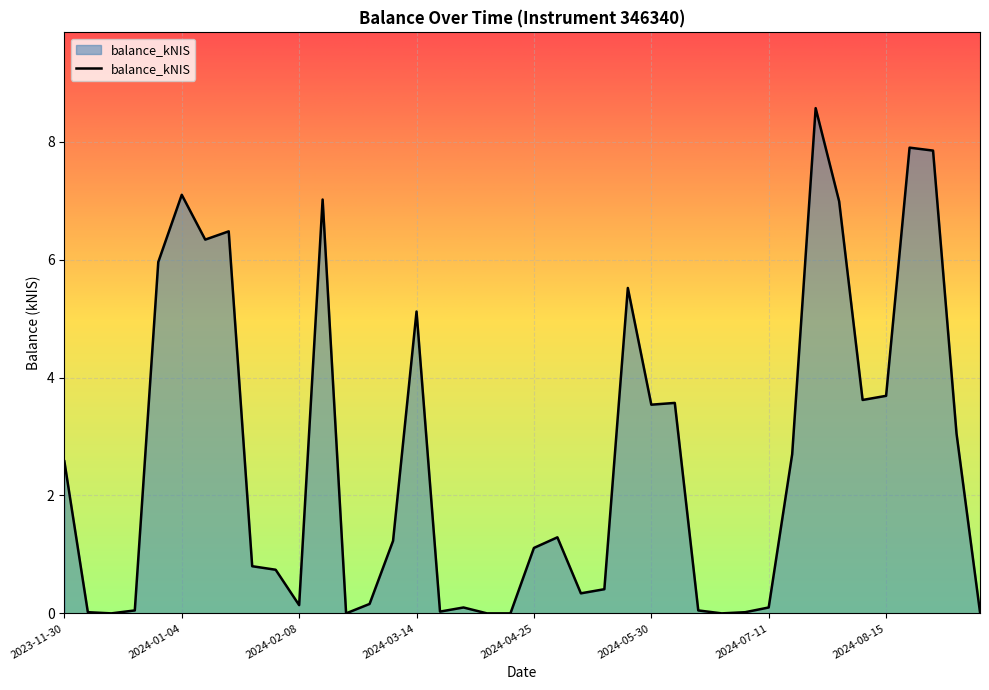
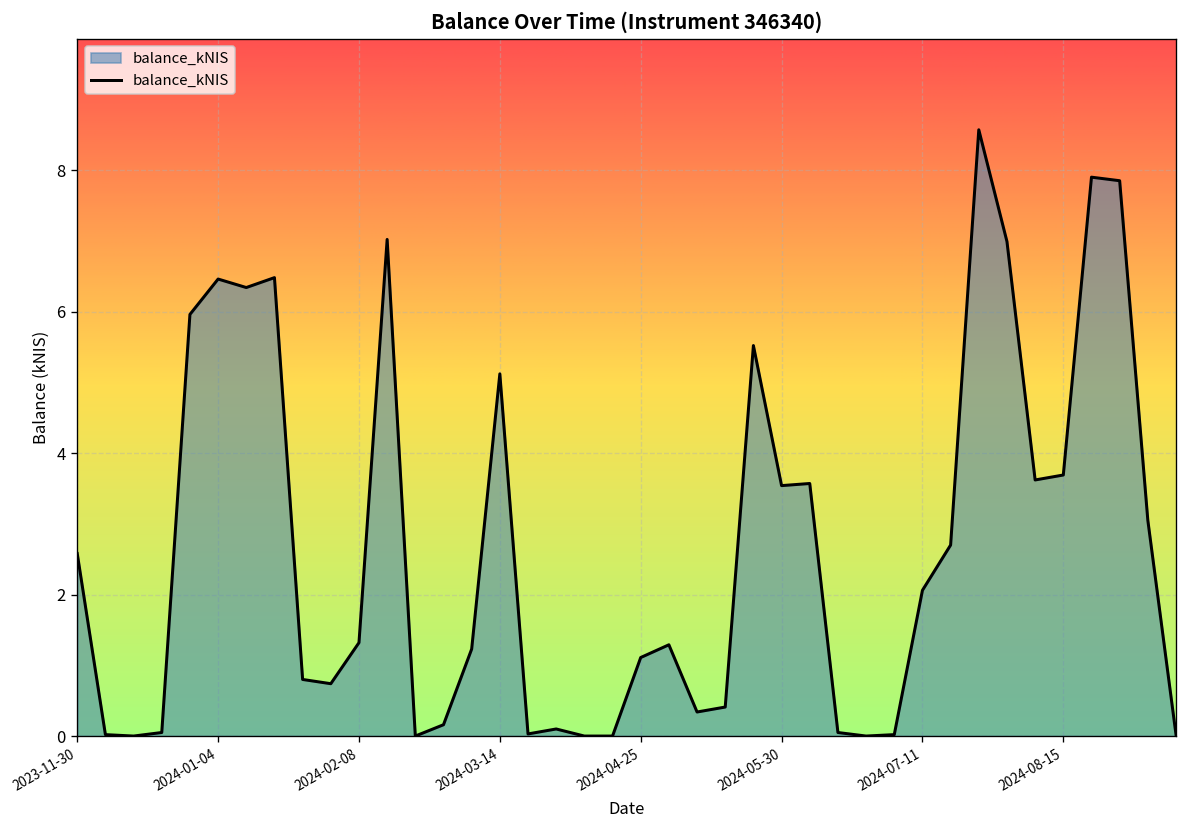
2024-01-04: 7.1 -> 6.5
2024-02-08: 0.1 -> 1.3
2024-07-11: 0.1 -> 2.1
